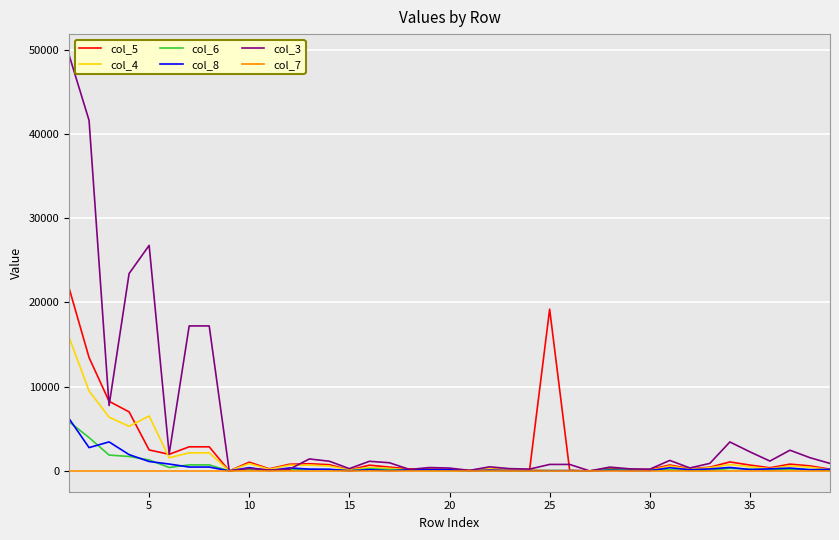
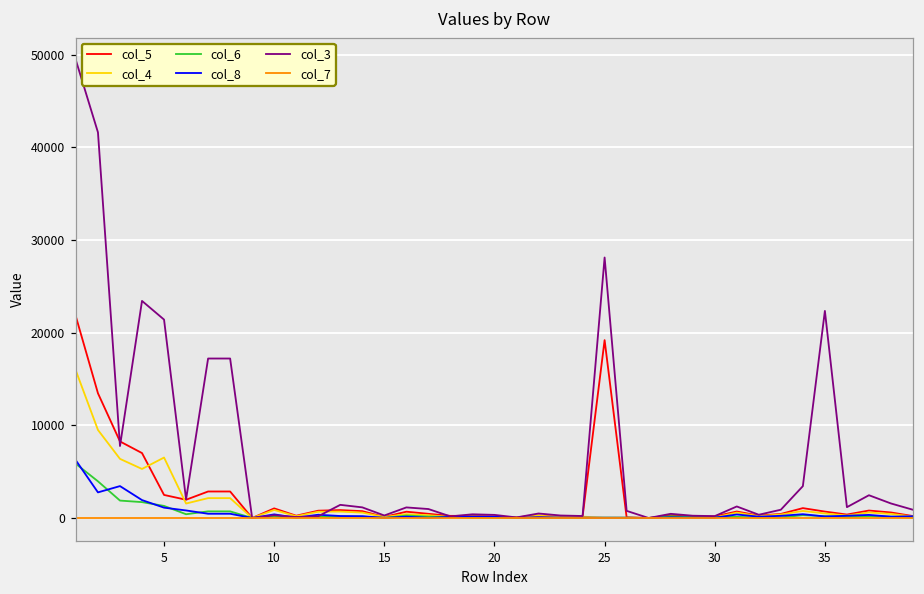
col_3, 5: 27000 -> 21000
col_3, 25: 1000 -> 28000
col_3, 35: 2000 -> 22000
